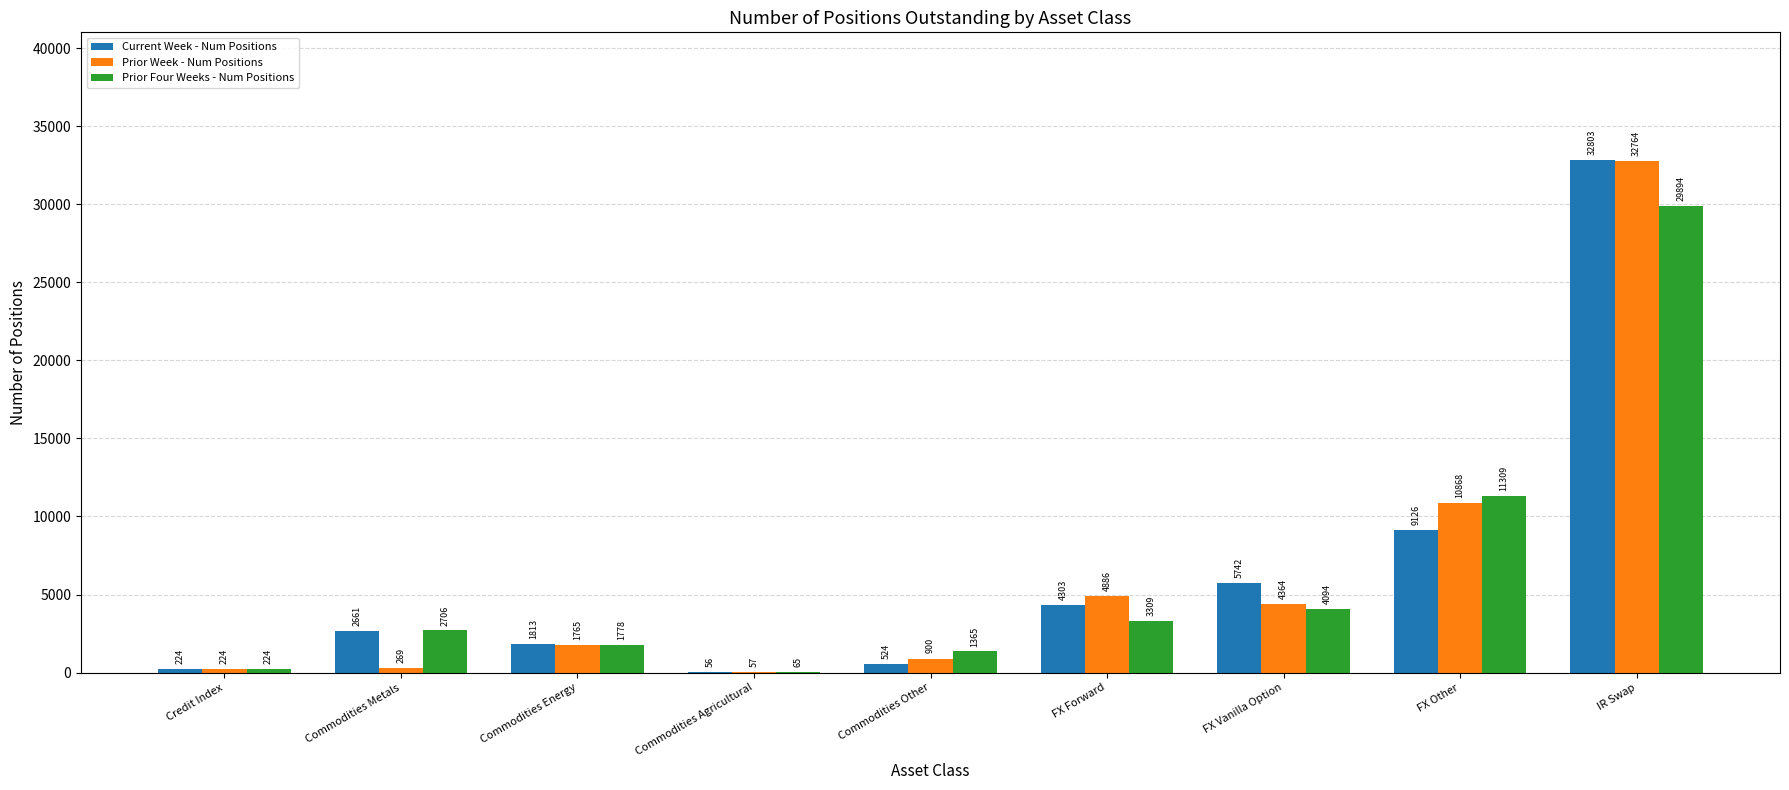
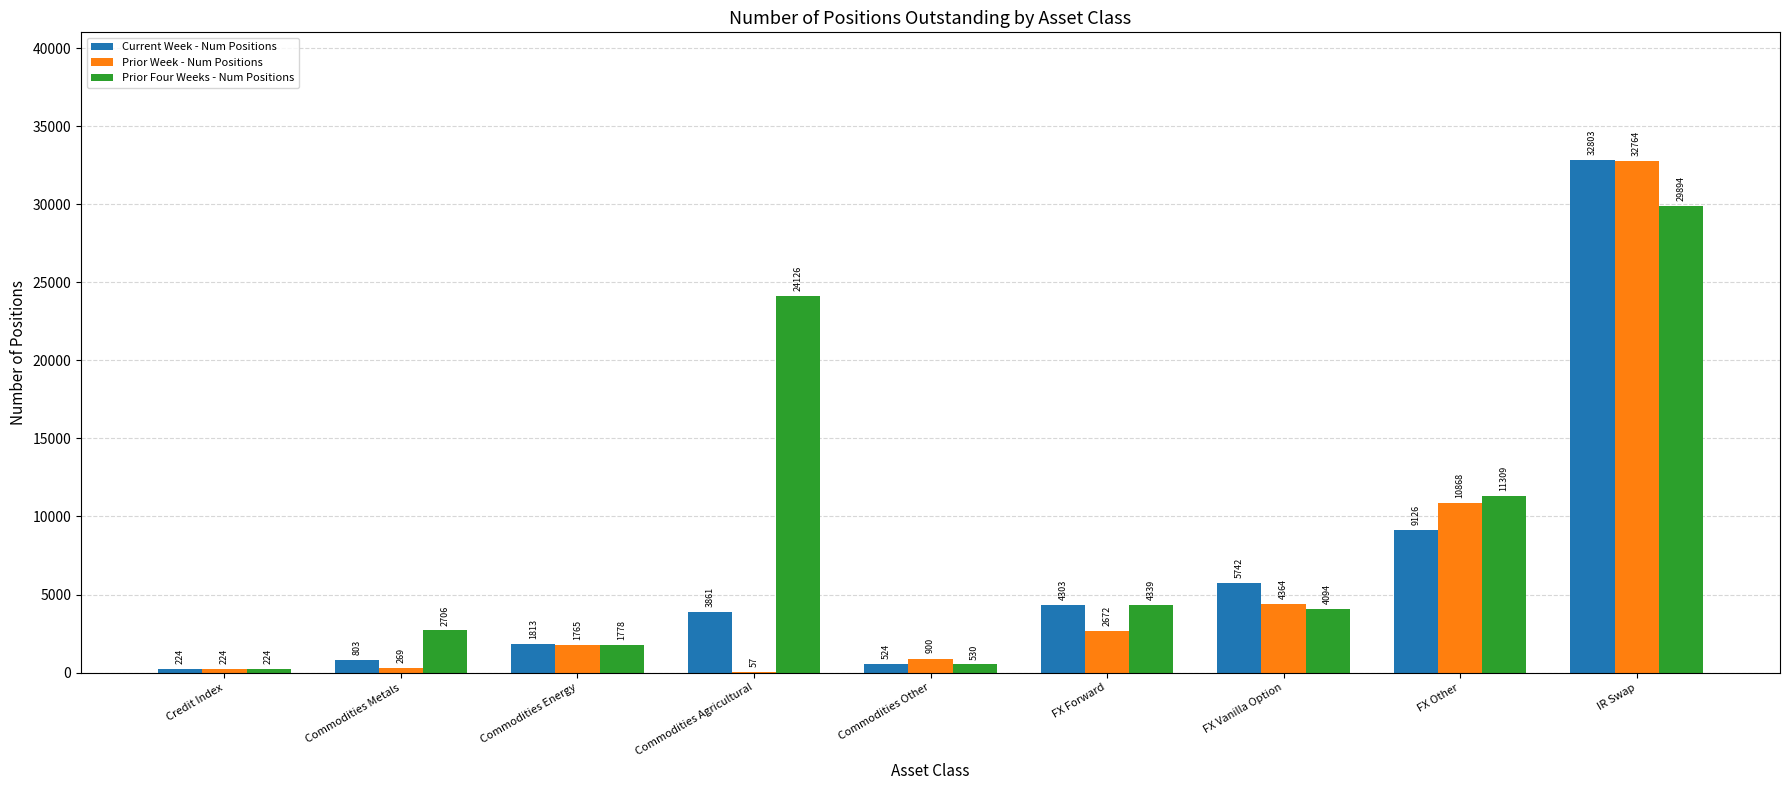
Current Week - Num Positions, Commodities Metals: 2661 -> 803
Current Week - Num Positions, Commodities Agricultural: 56 -> 3861
Prior Four Weeks - Num Positions, Commodities Agricultural: 65 -> 24126
Prior Four Weeks - Num Positions, Commodities Other: 1365 -> 530
Prior Week - Num Positions, FX Forward: 4886 -> 2672
Prior Four Weeks - Num Positions, FX Forward: 3309 -> 4339
